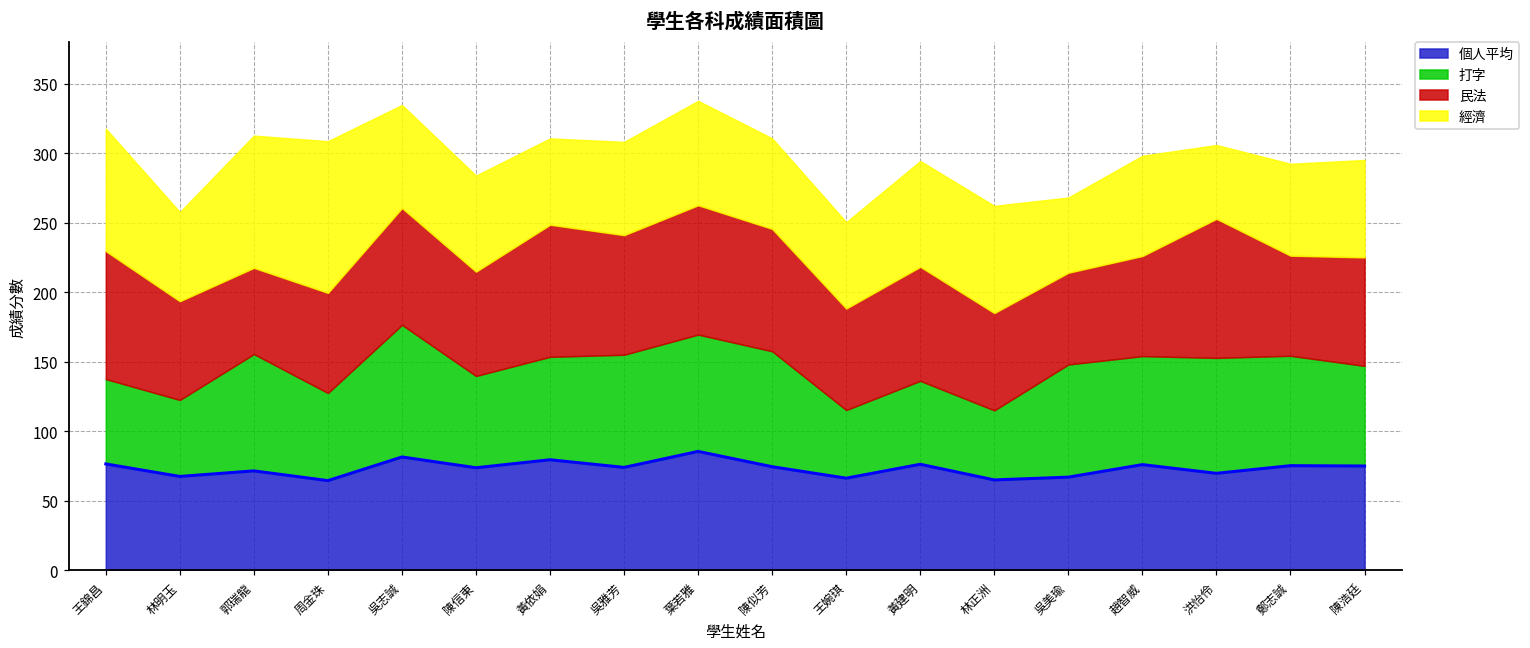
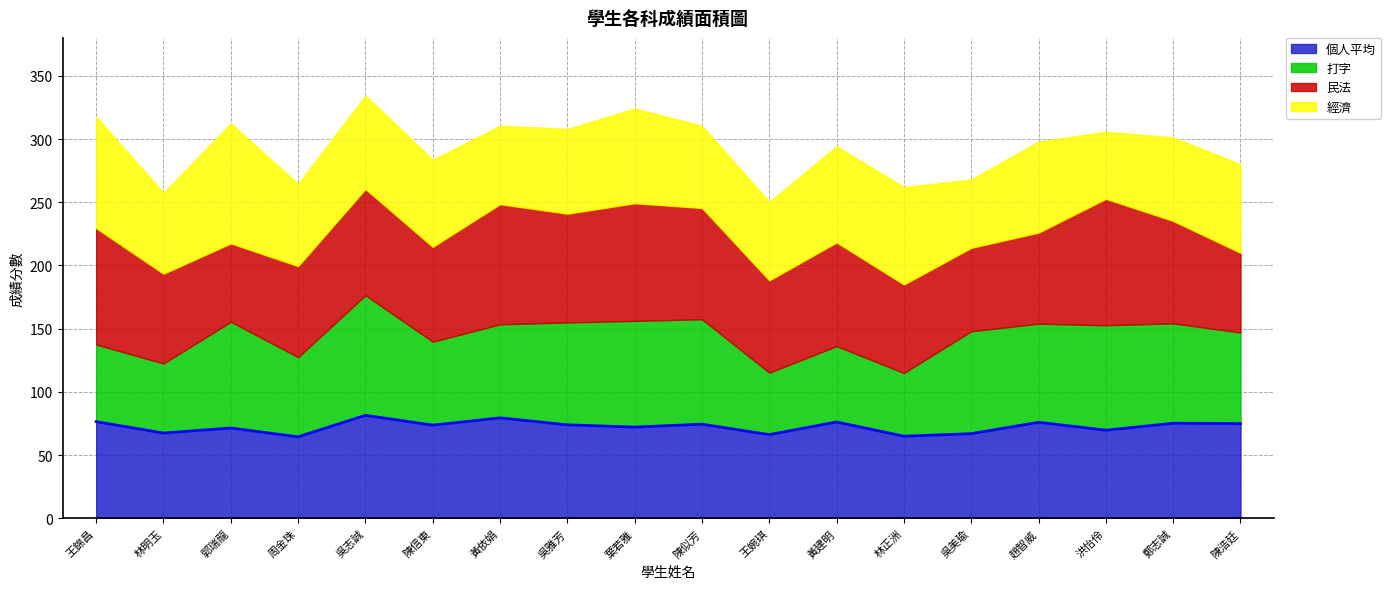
經濟, 周金珠: 109 -> 65
個人平均, 葉若雅: 86 -> 72
民法, 鄭志誠: 72 -> 81
民法, 陳浩廷: 78 -> 63
